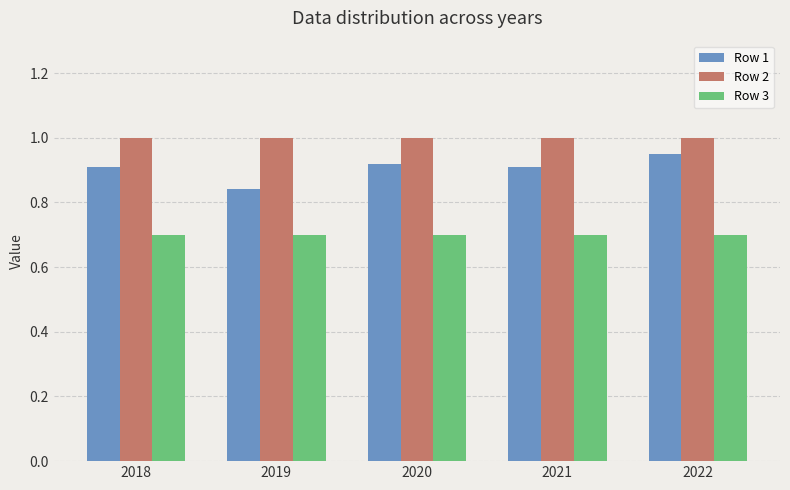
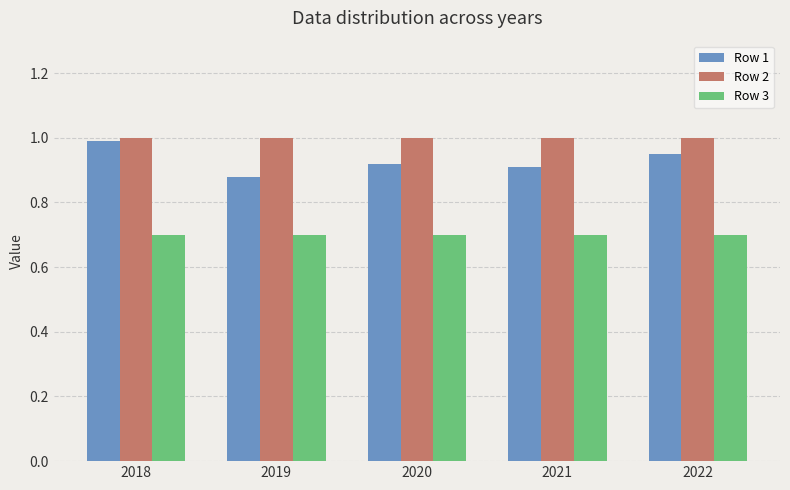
Row 1, 2018: 0.91 -> 0.99
Row 1, 2019: 0.84 -> 0.88
